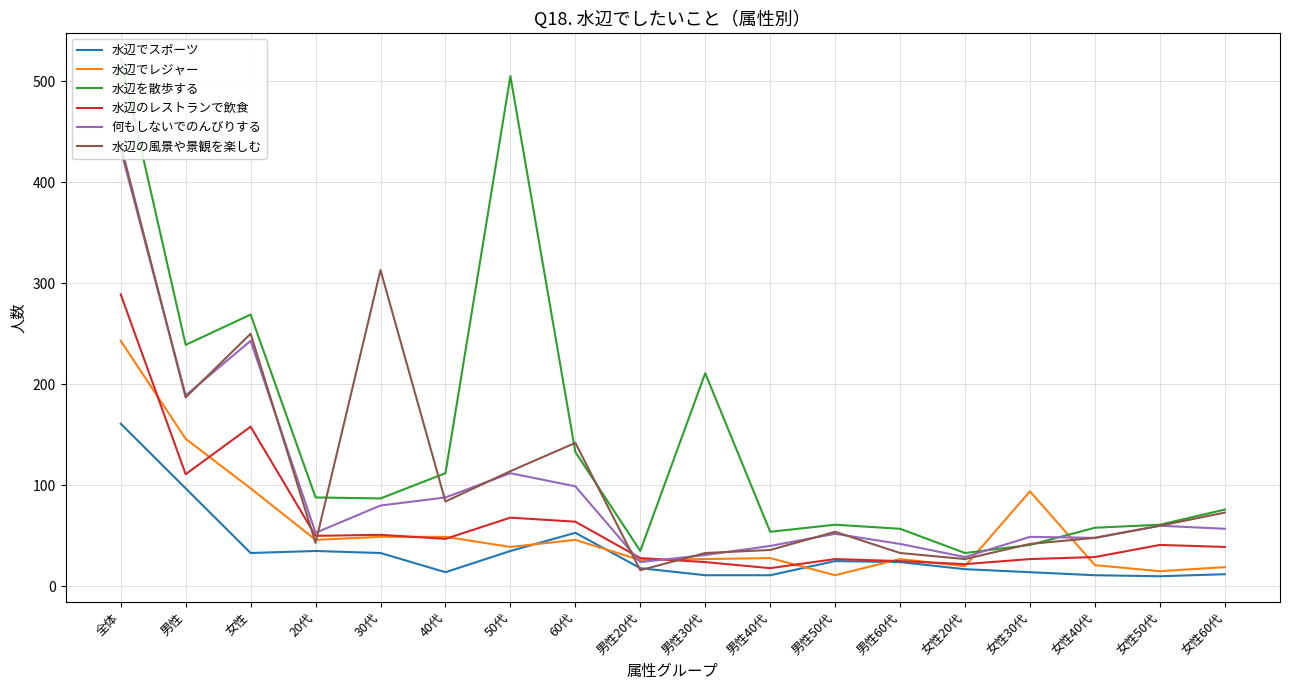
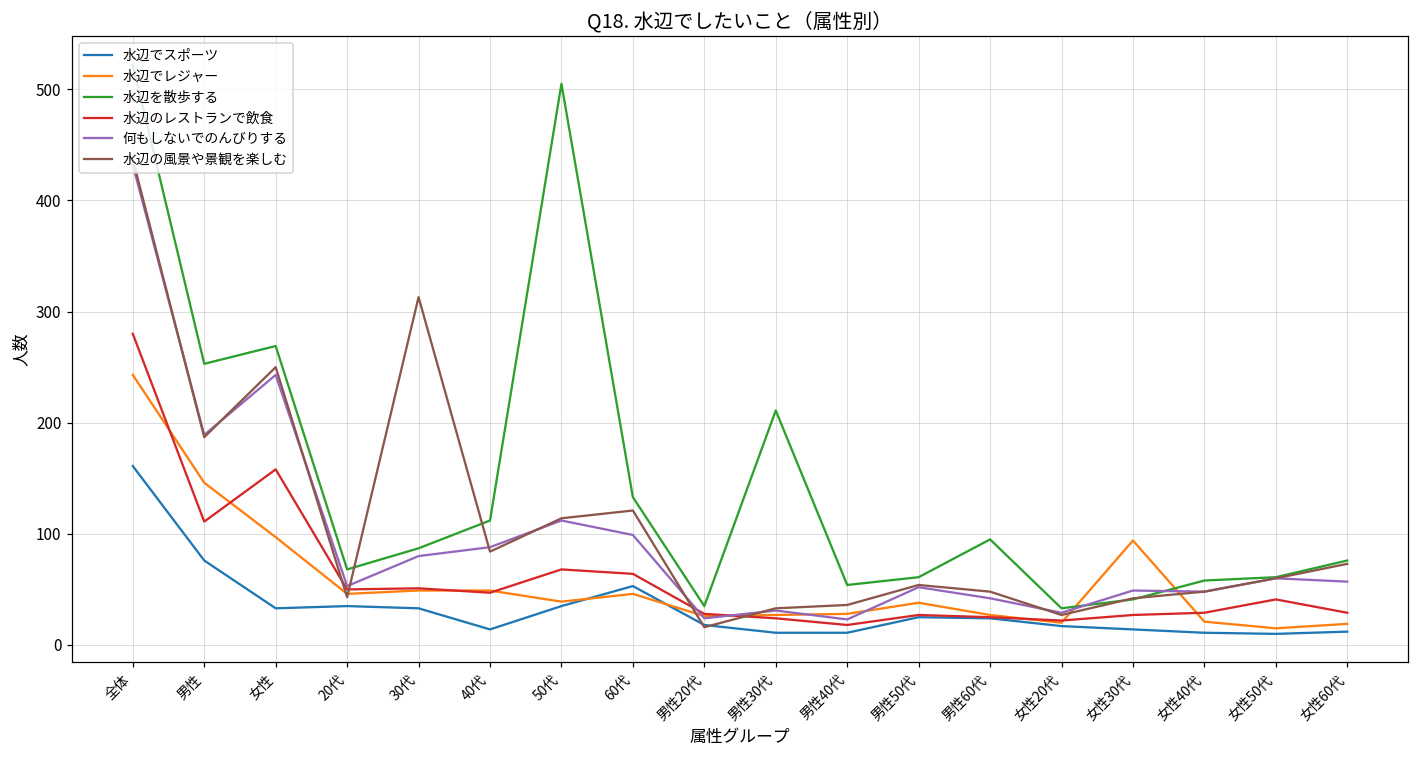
水辺のレストランで飲食, 全体: 289 -> 280
水辺でスポーツ, 男性: 97 -> 76
水辺を散歩する, 男性: 239 -> 253
水辺を散歩する, 20代: 88 -> 68
水辺の風景や景観を楽しむ, 60代: 142 -> 121
何もしないでのんびりする, 男性40代: 40 -> 23
水辺でレジャー, 男性50代: 11 -> 38
水辺を散歩する, 男性60代: 57 -> 95
水辺の風景や景観を楽しむ, 男性60代: 33 -> 48
水辺のレストランで飲食, 女性60代: 39 -> 29
